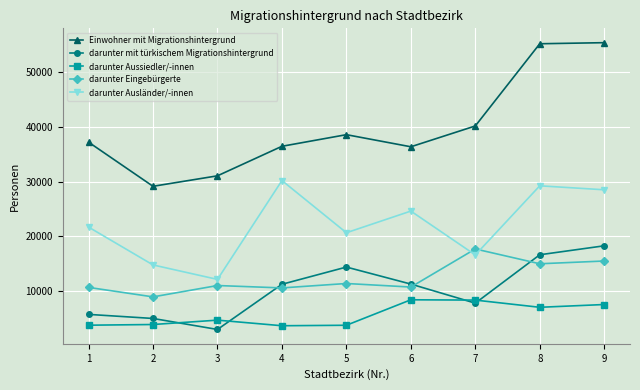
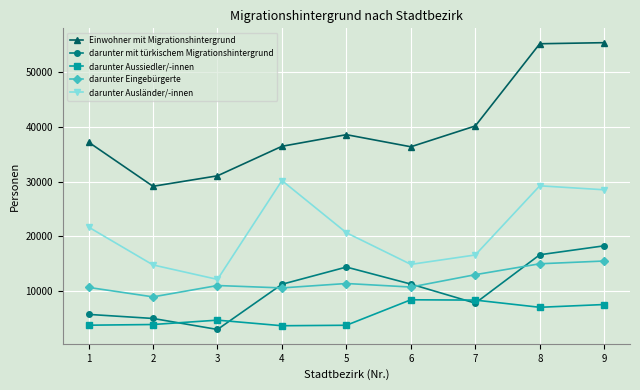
darunter Ausländer/-innen, 6: 25000 -> 15000
darunter Eingebürgerte, 7: 18000 -> 13000
